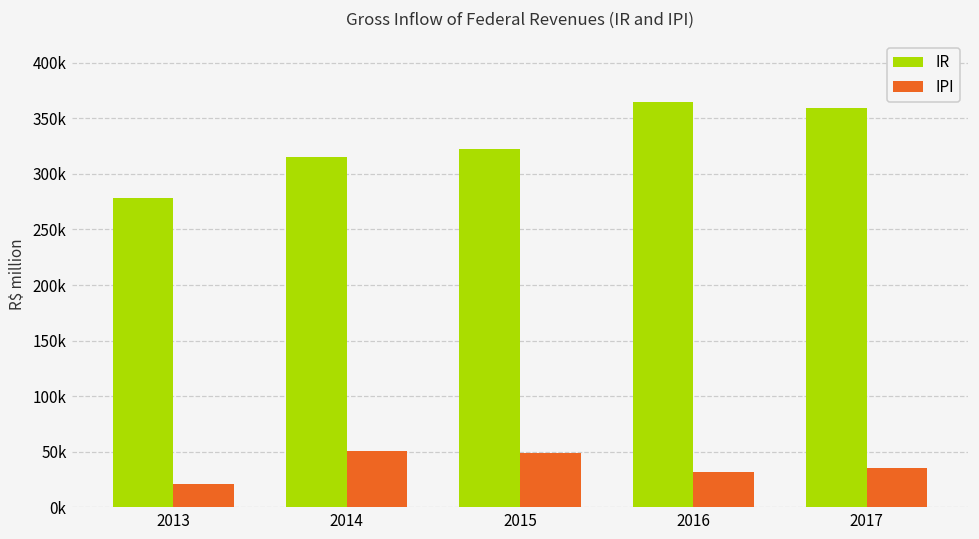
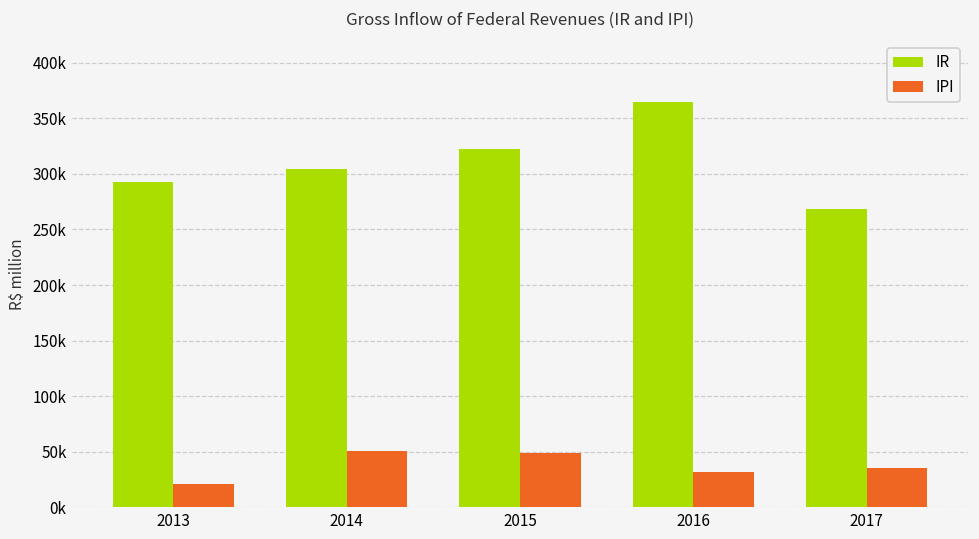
IR, 2013: 279000 -> 293000
IR, 2014: 315000 -> 304000
IR, 2017: 360000 -> 268000
